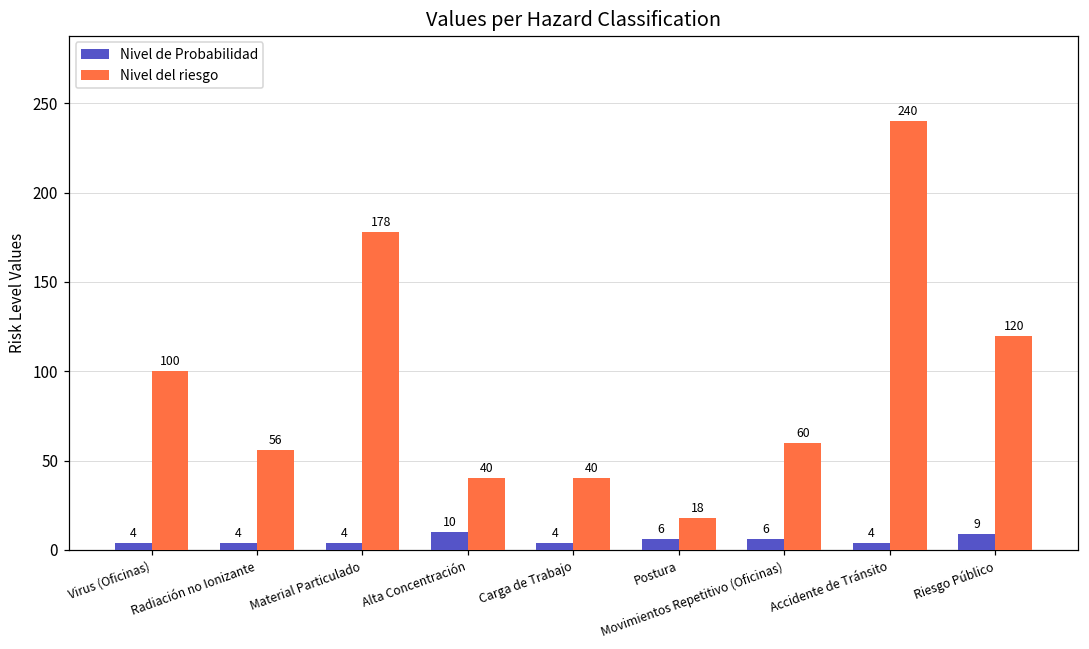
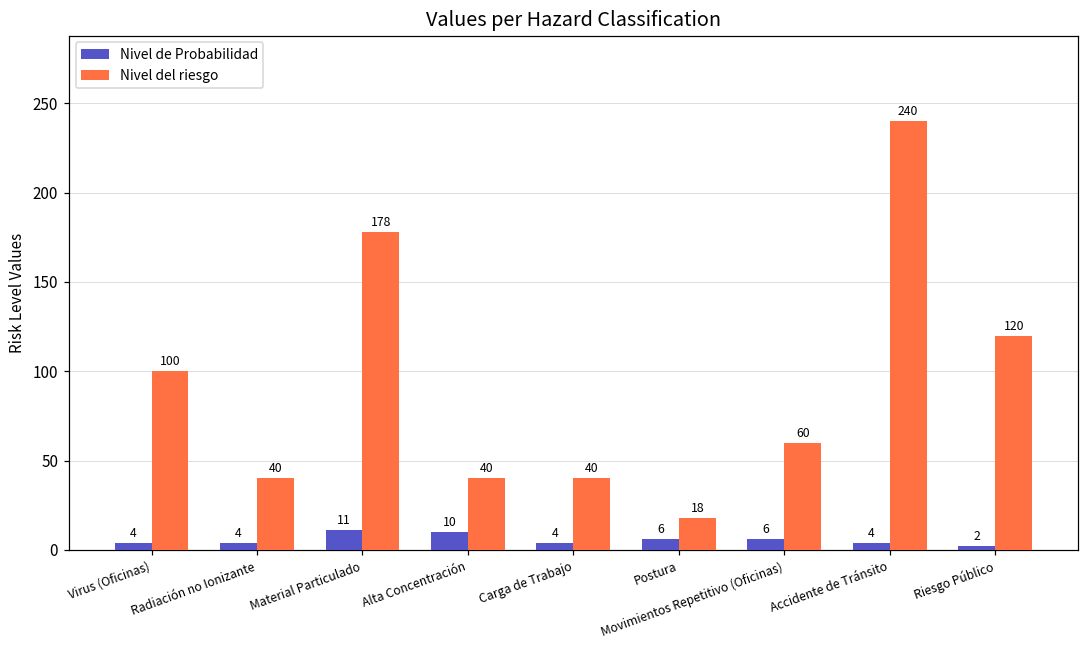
Nivel del riesgo, Radiación no Ionizante: 56 -> 40
Nivel de Probabilidad, Material Particulado: 4 -> 11
Nivel de Probabilidad, Riesgo Público: 9 -> 2
